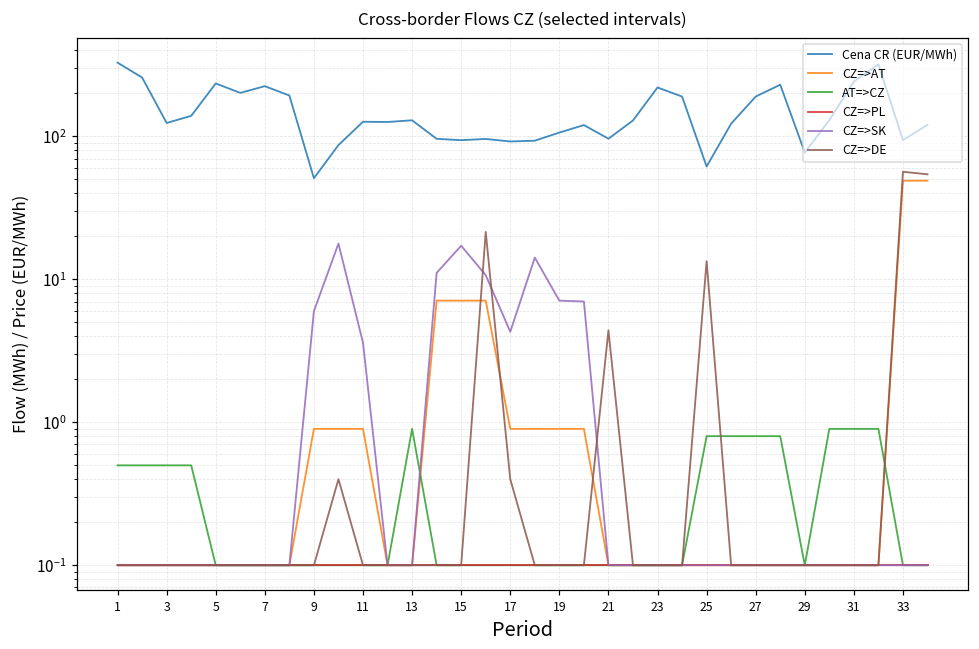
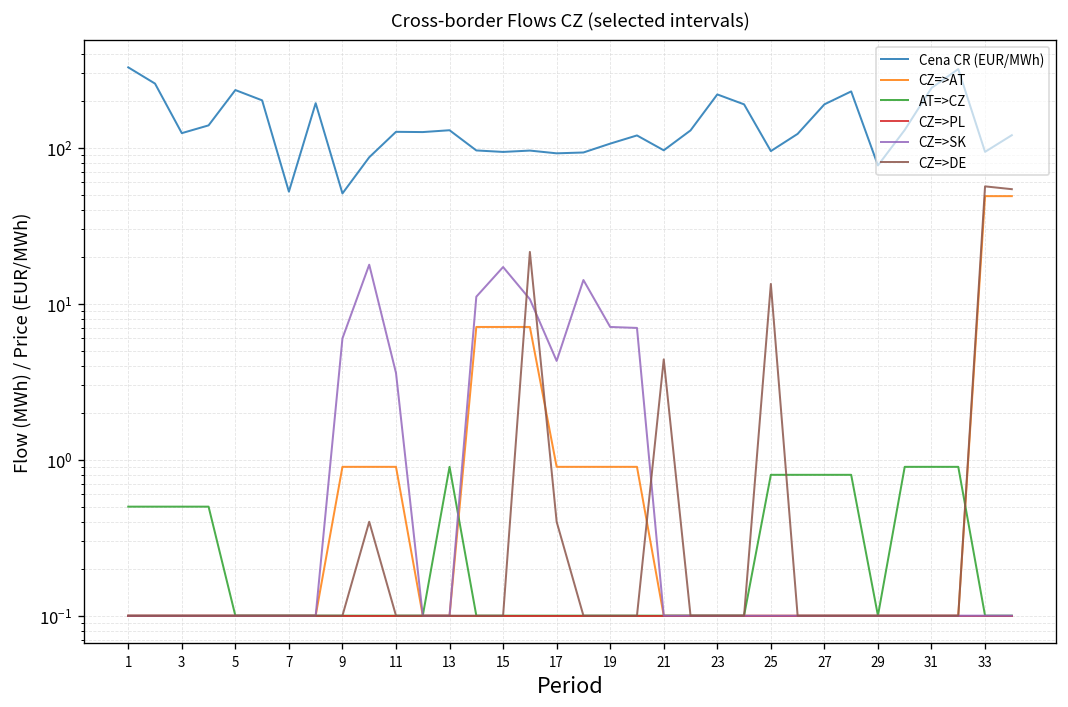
Cena CR (EUR/MWh), 7: 220 -> 52
Cena CR (EUR/MWh), 25: 60 -> 100
